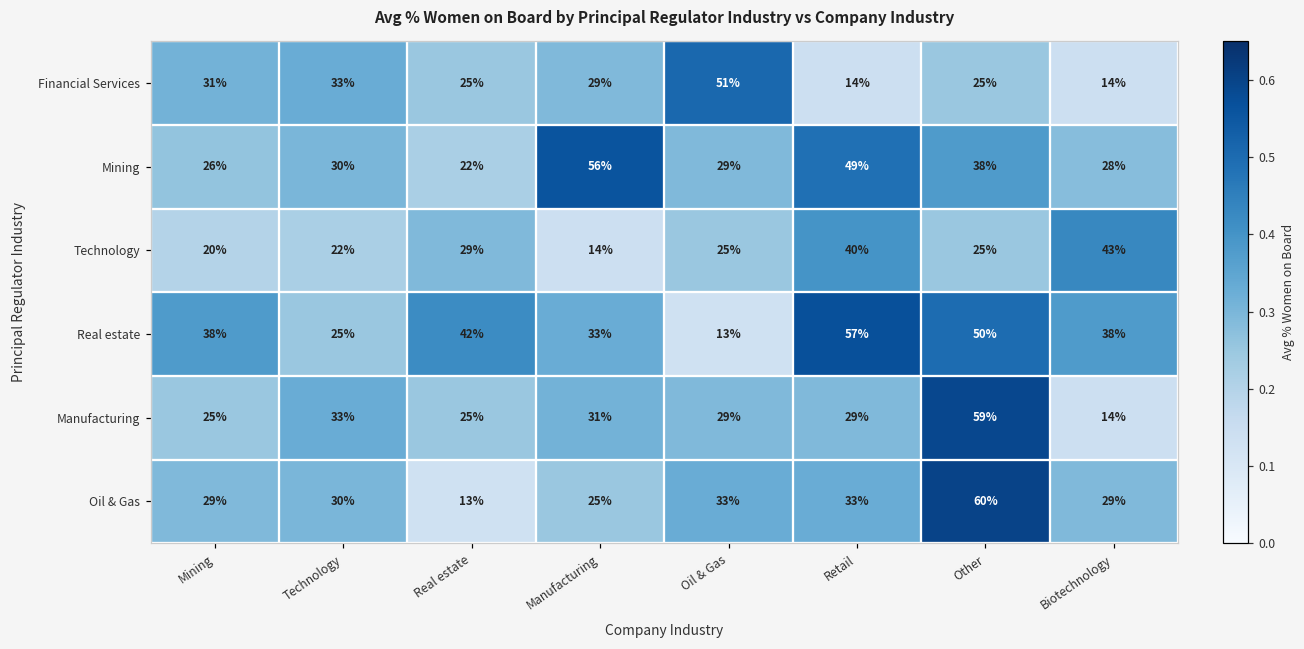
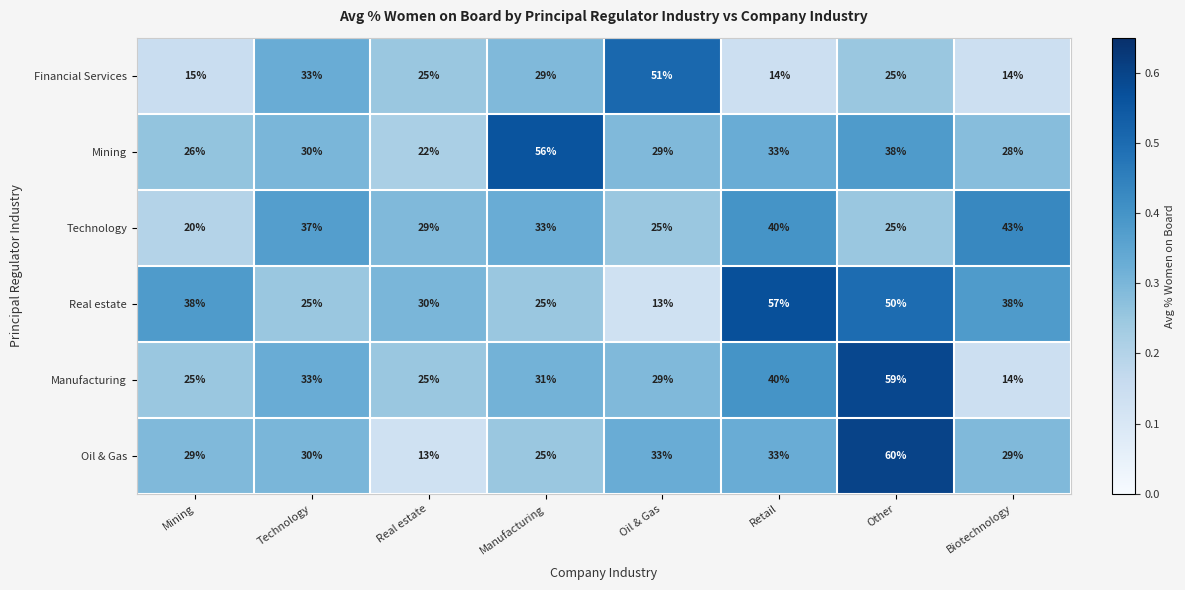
Financial Services, Mining: 31% -> 15%
Mining, Retail: 49% -> 33%
Technology, Technology: 22% -> 37%
Technology, Manufacturing: 14% -> 33%
Real estate, Real estate: 42% -> 30%
Real estate, Manufacturing: 33% -> 25%
Manufacturing, Retail: 29% -> 40%
